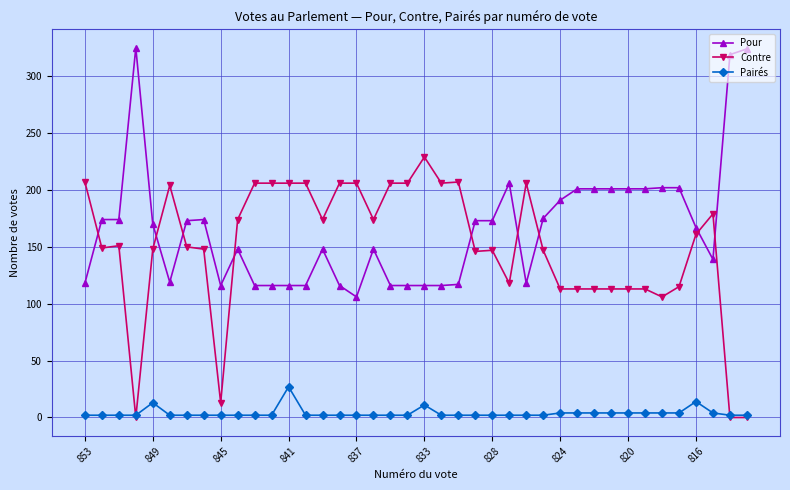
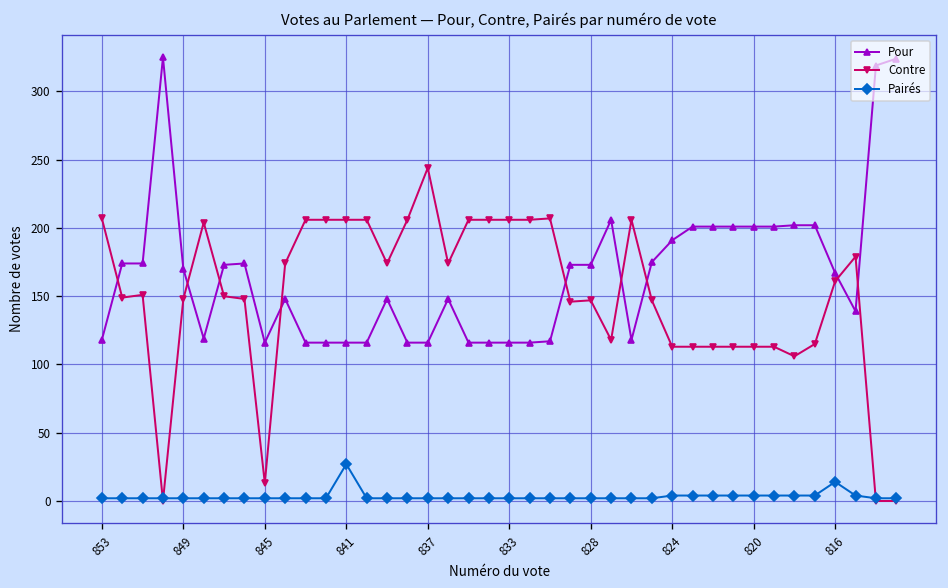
Pairés, 849: 13 -> 2
Pour, 837: 106 -> 116
Contre, 837: 206 -> 244
Contre, 833: 229 -> 206
Pairés, 833: 11 -> 2
